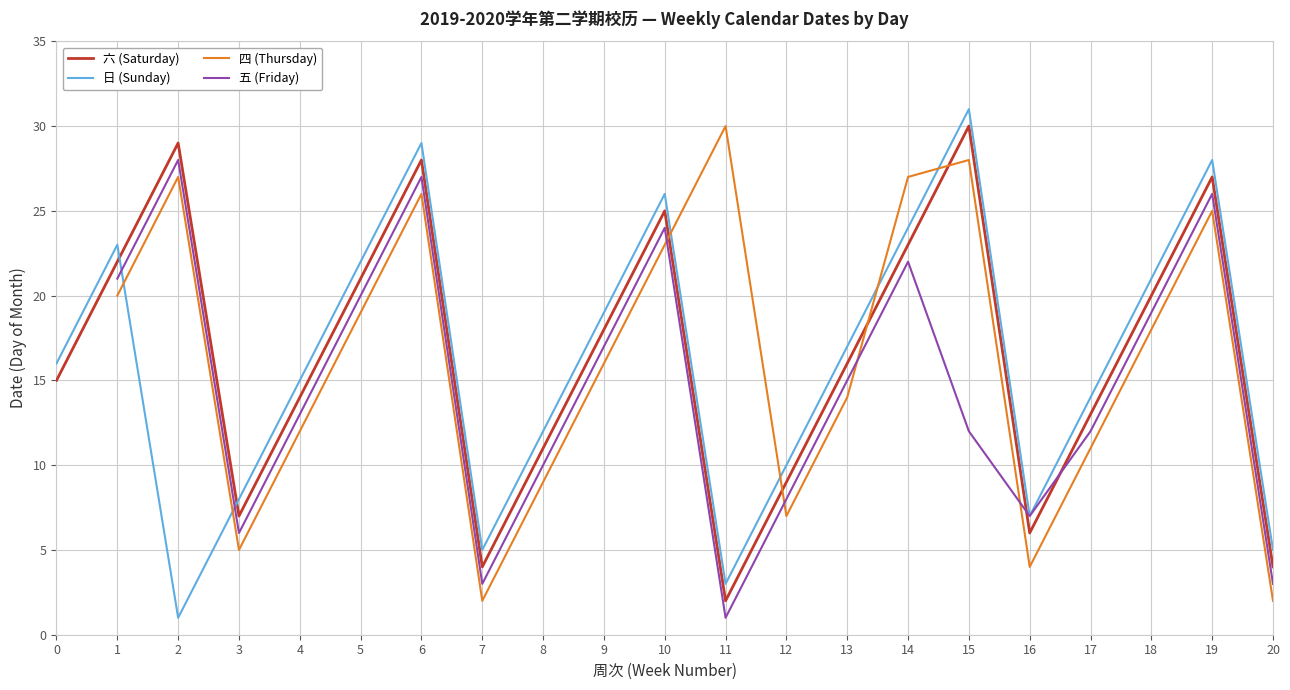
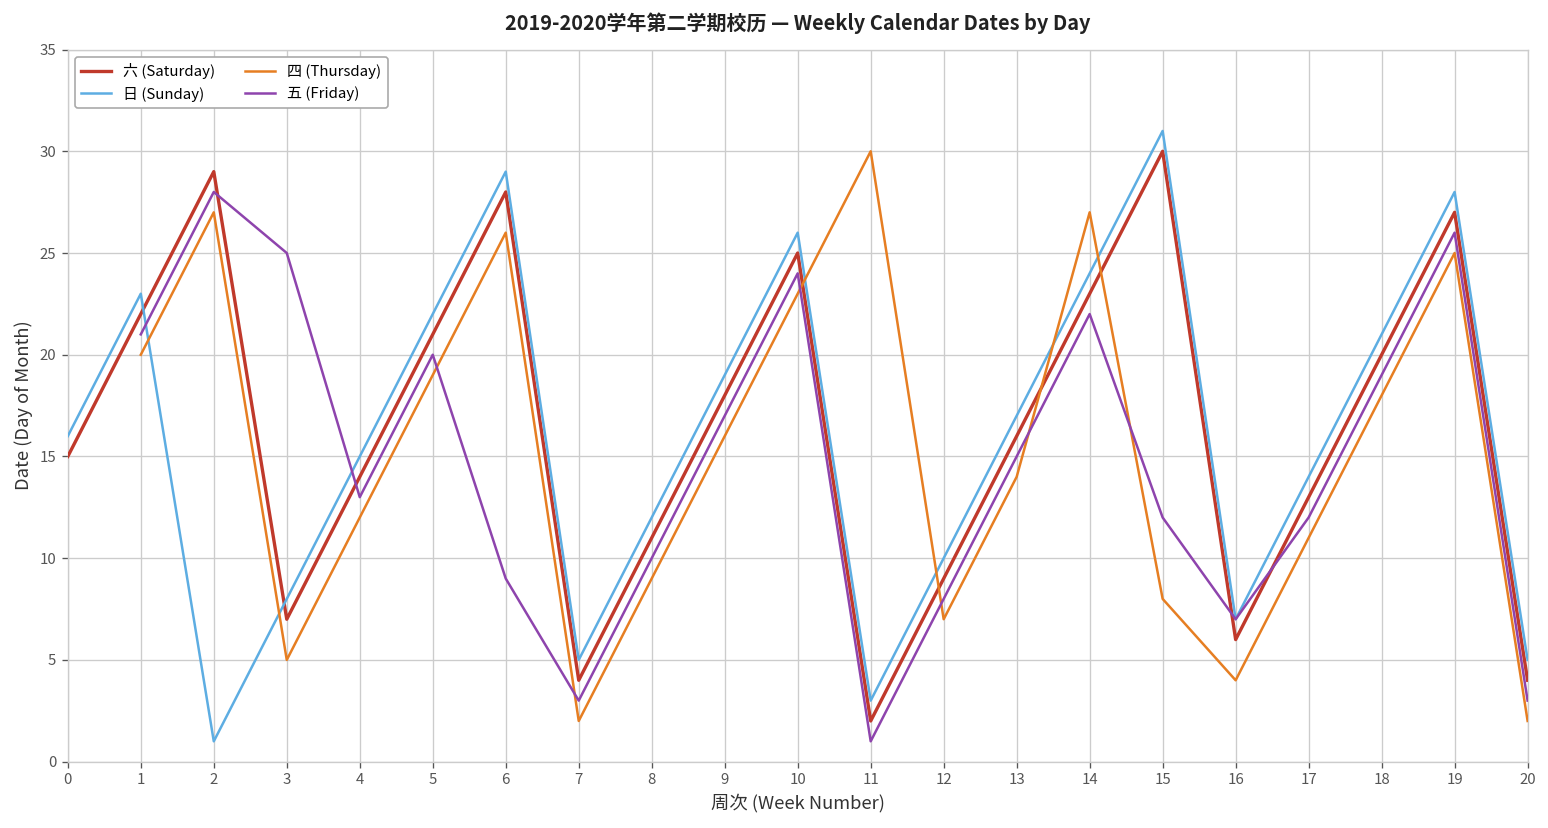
五 (Friday), 3: 6 -> 25
五 (Friday), 6: 27 -> 9
四 (Thursday), 15: 28 -> 8
